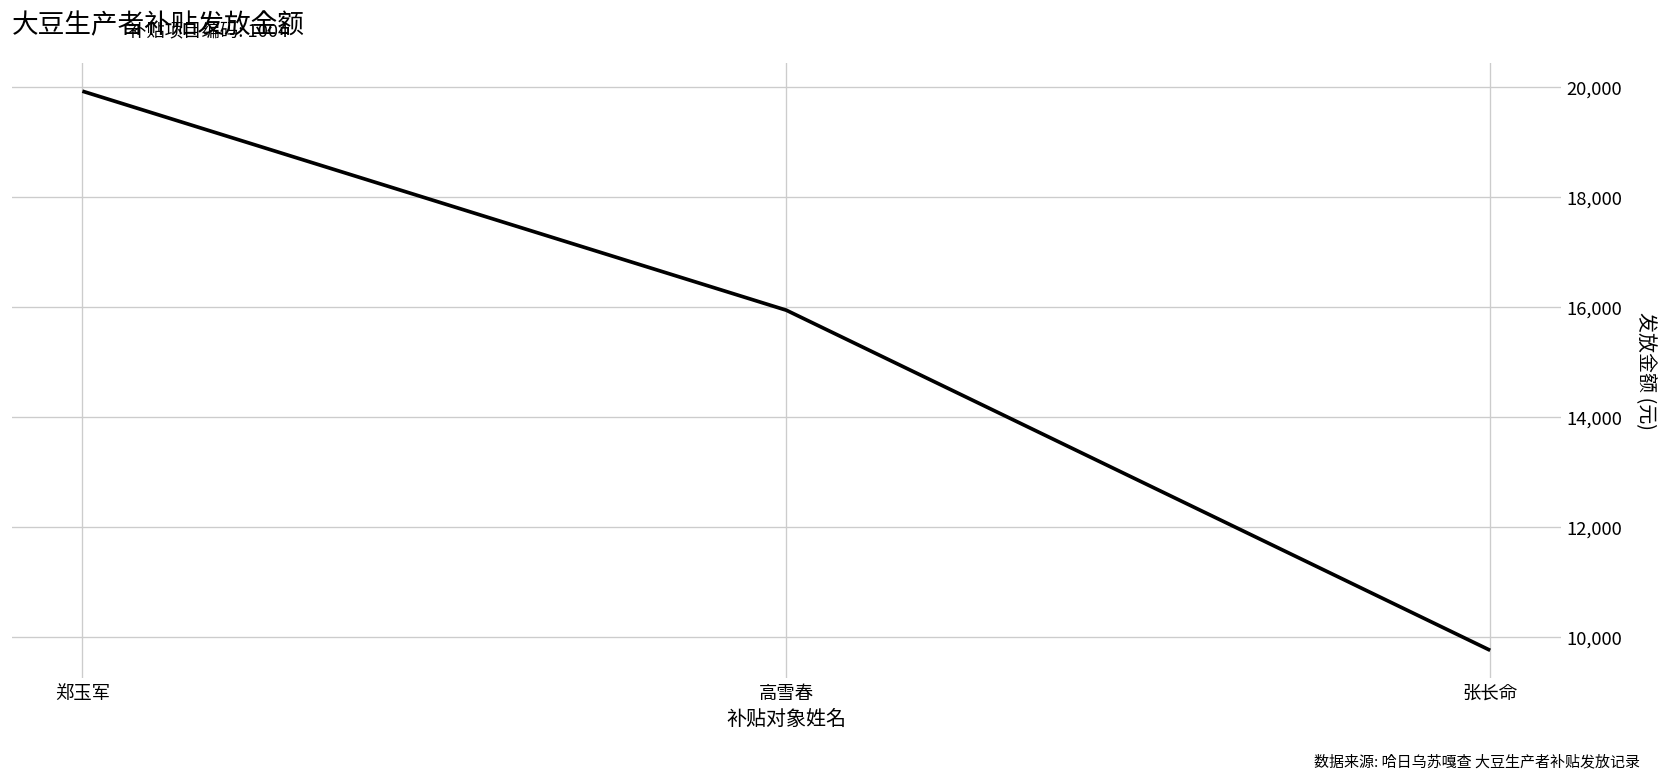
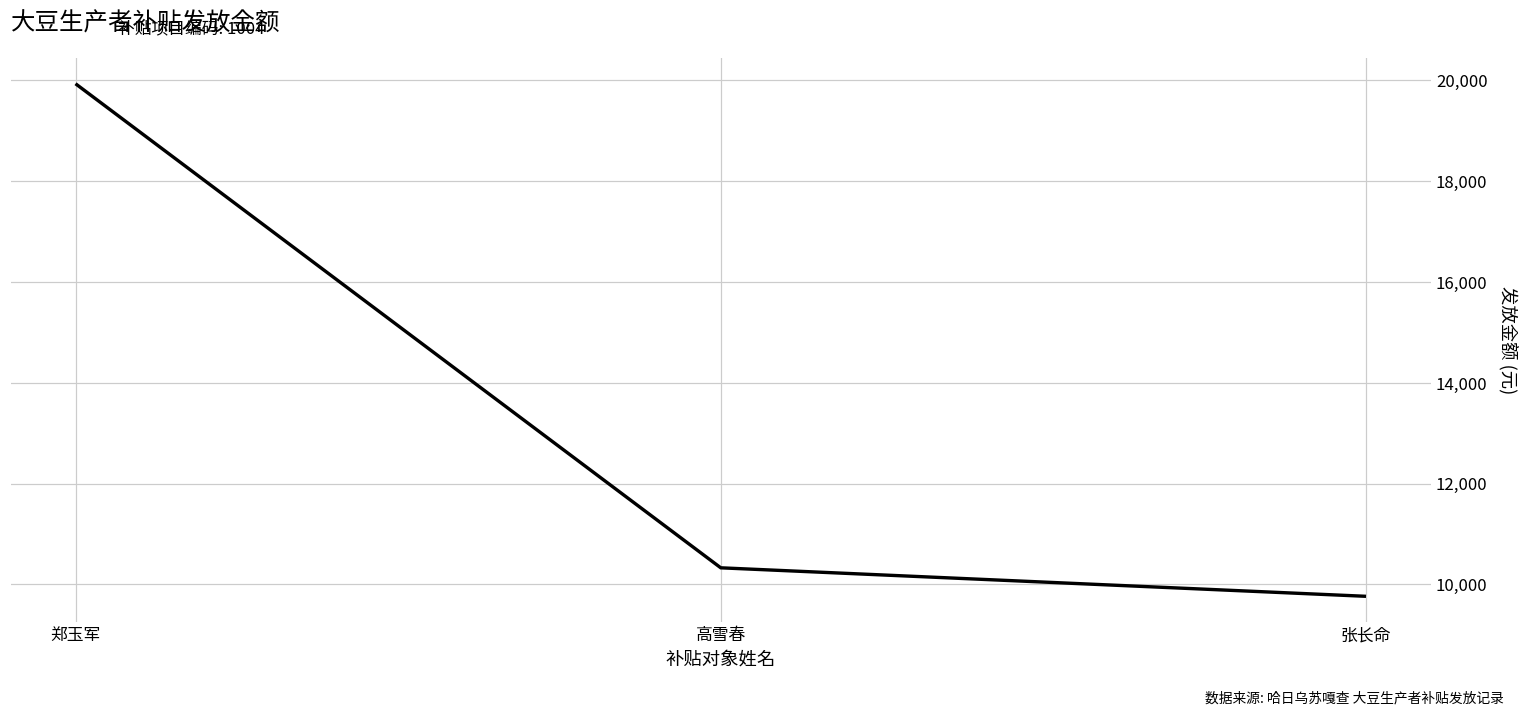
高雪春: 15,900 -> 10,300
